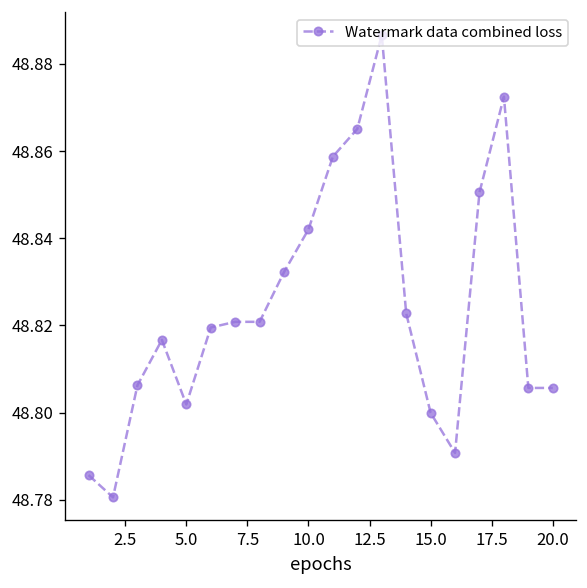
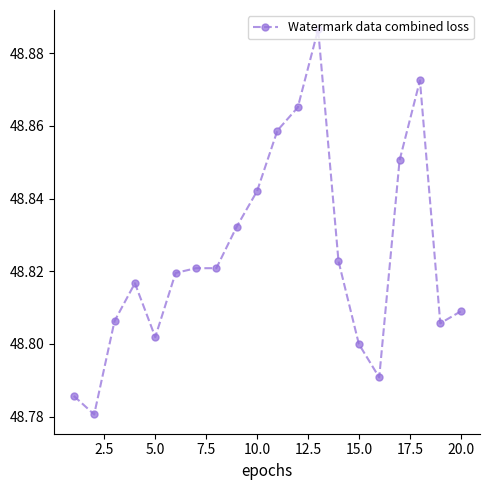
20.0: 48.806 -> 48.809
